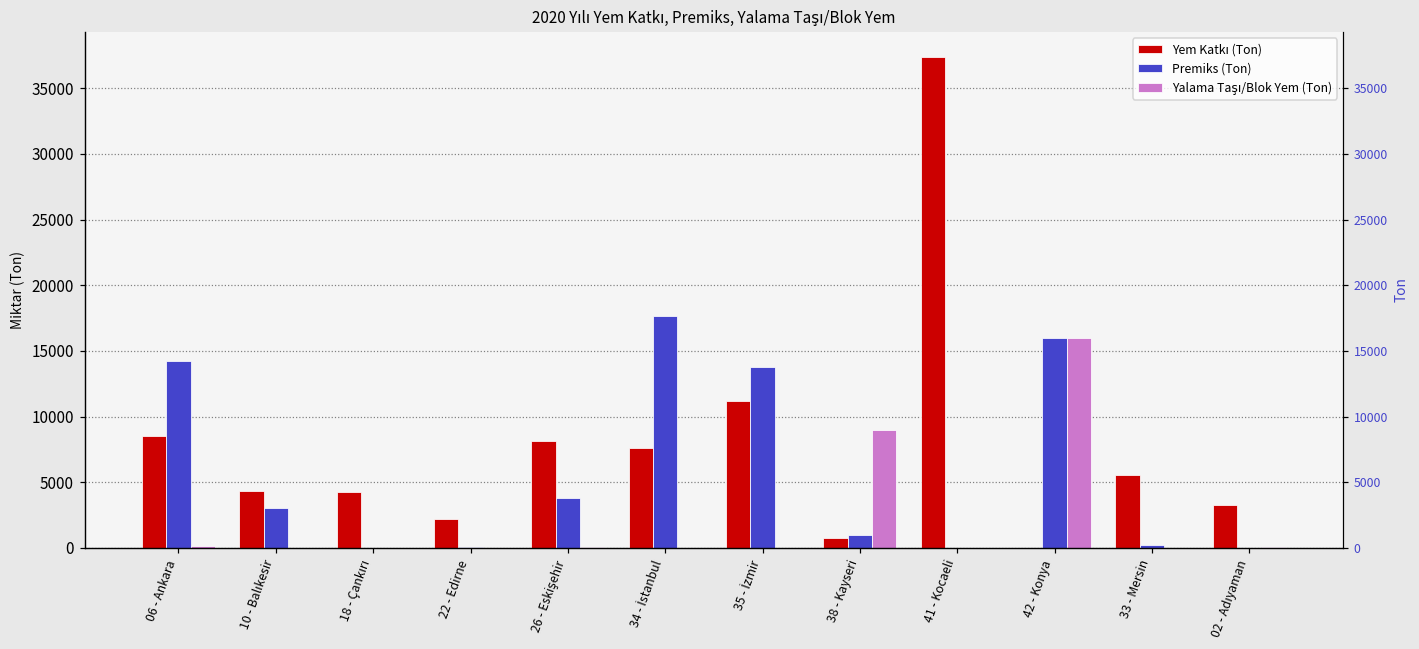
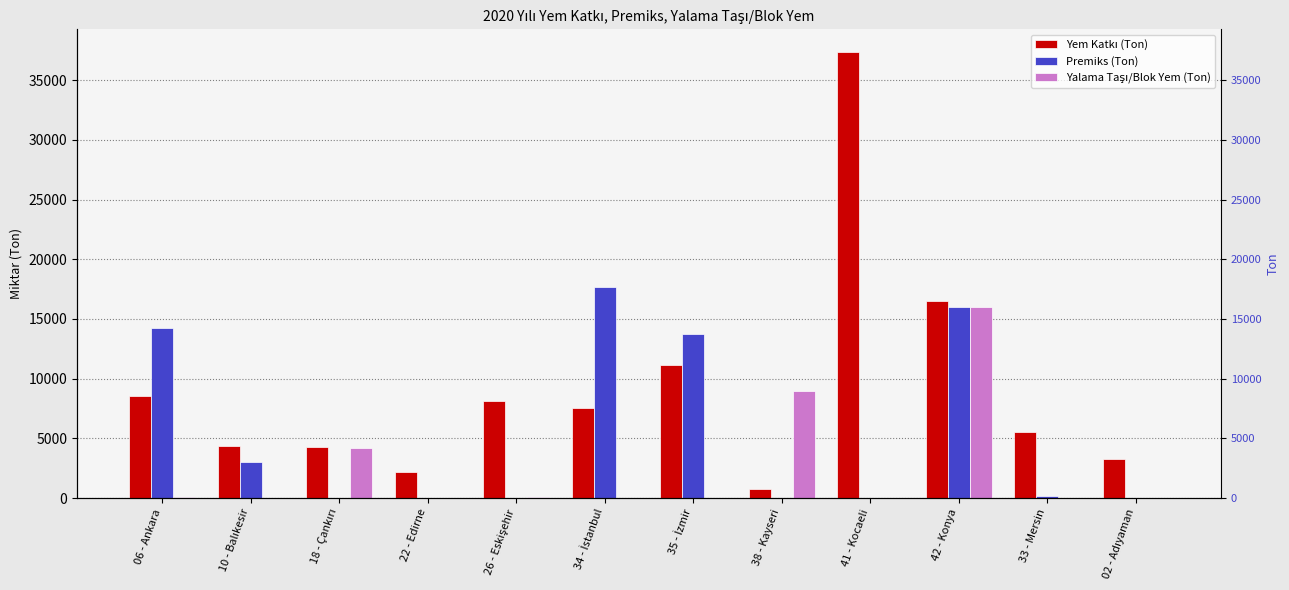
Yalama Taşı/Blok Yem (Ton), 18 - Çankırı: 0 -> 4200
Premiks (Ton), 26 - Eskişehir: 3800 -> 0
Premiks (Ton), 38 - Kayseri: 900 -> 0
Yem Katkı (Ton), 42 - Konya: 0 -> 16500
